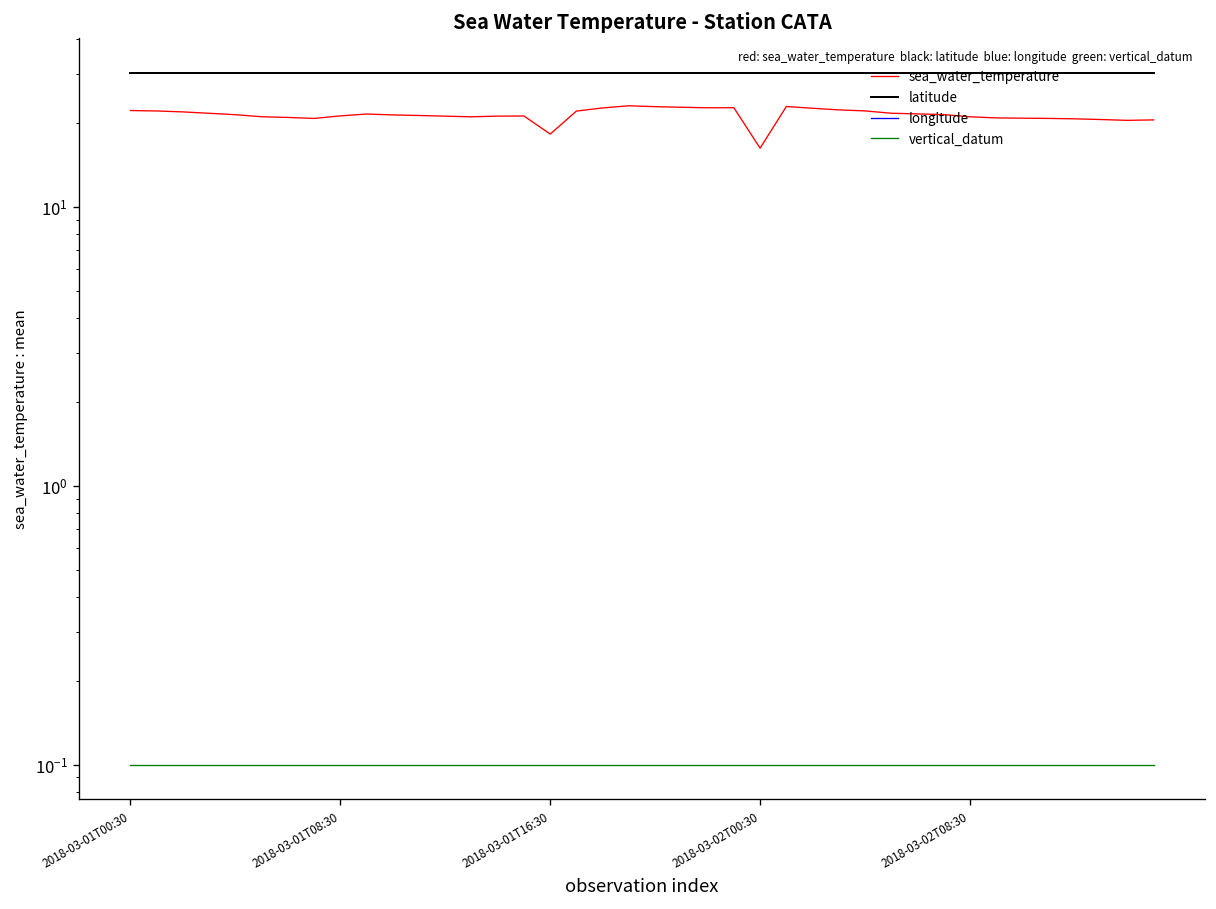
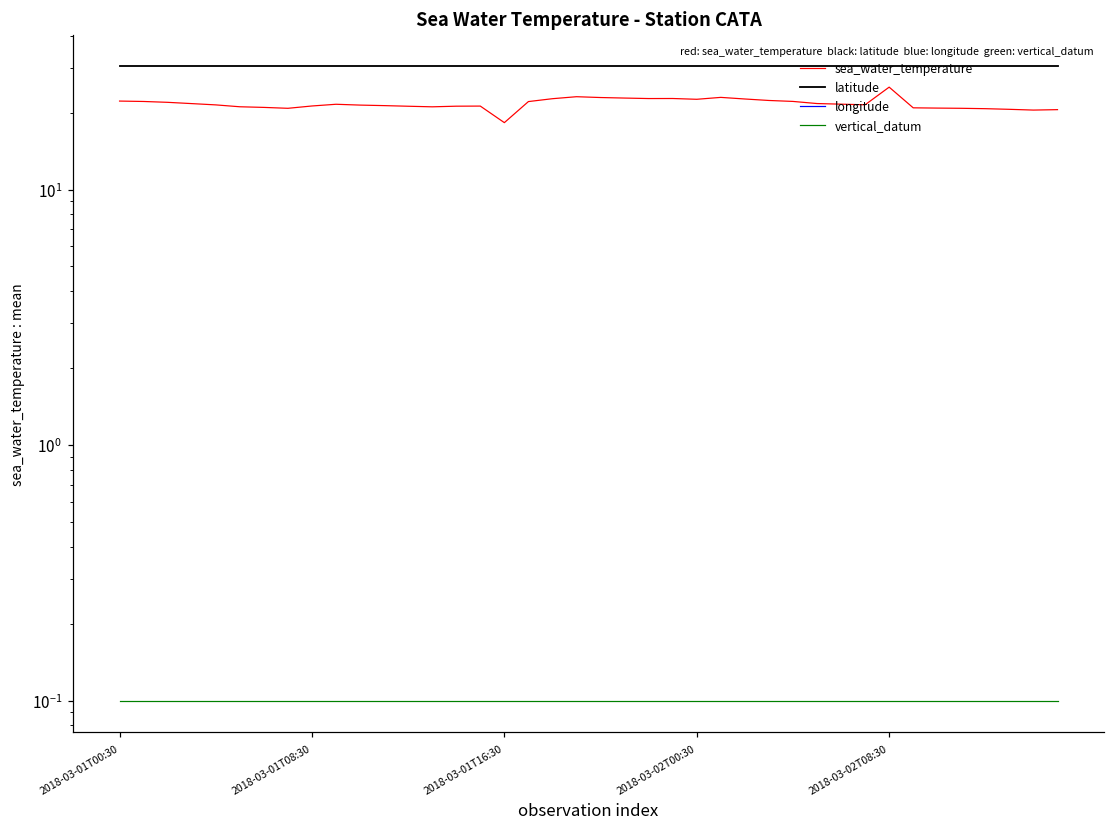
sea_water_temperature, 2018-03-02T00:30: 16 -> 23
sea_water_temperature, 2018-03-02T08:30: 21 -> 25
